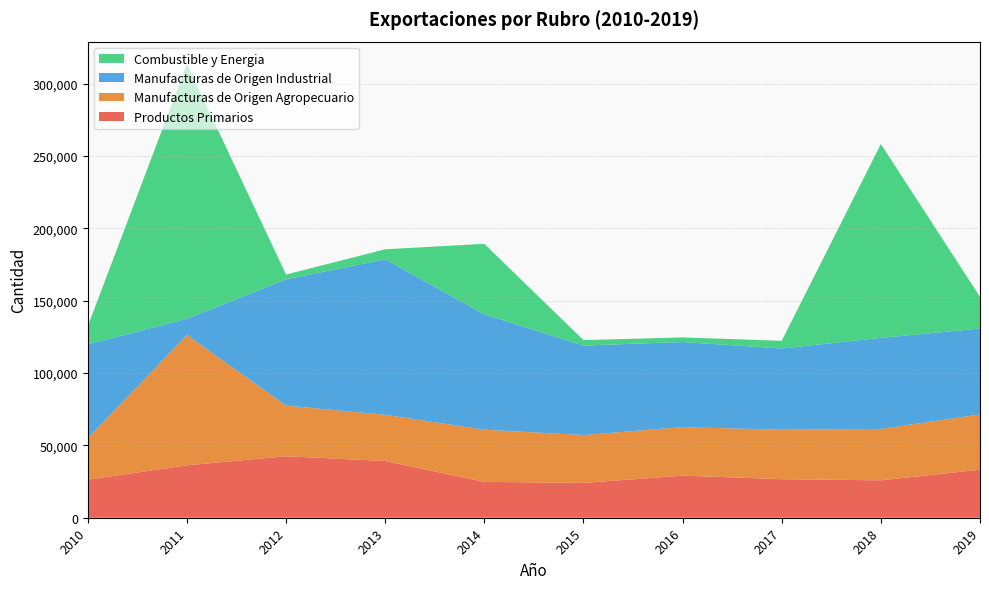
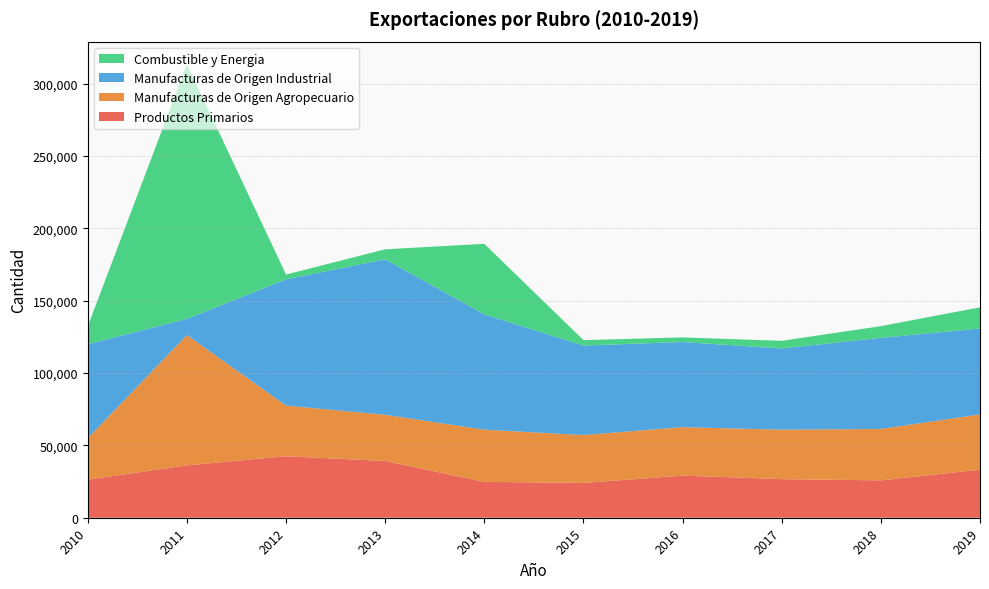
Combustible y Energia, 2018: 134,000 -> 8,000
Combustible y Energia, 2019: 22,000 -> 15,000
